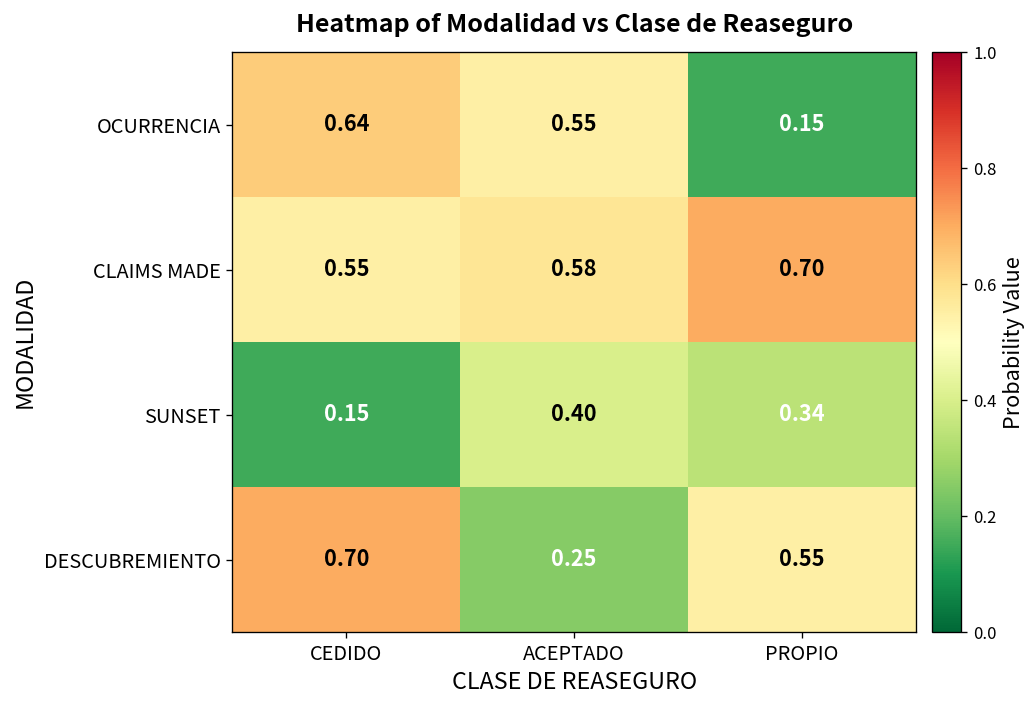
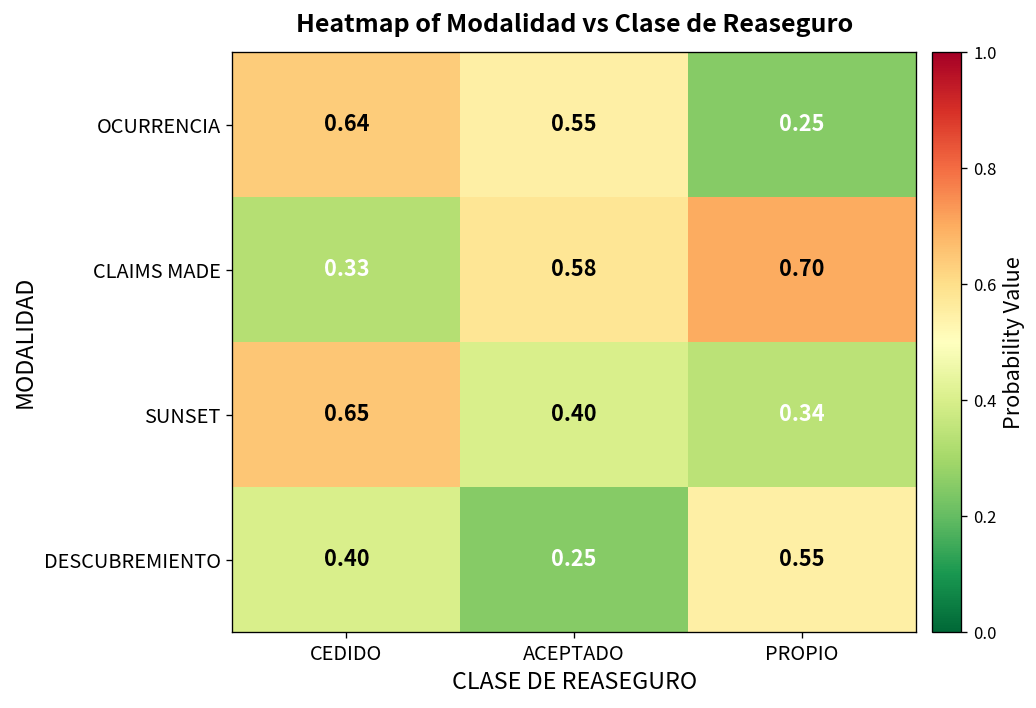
OCURRENCIA, PROPIO: 0.15 -> 0.25
CLAIMS MADE, CEDIDO: 0.55 -> 0.33
SUNSET, CEDIDO: 0.15 -> 0.65
DESCUBREMIENTO, CEDIDO: 0.70 -> 0.40
